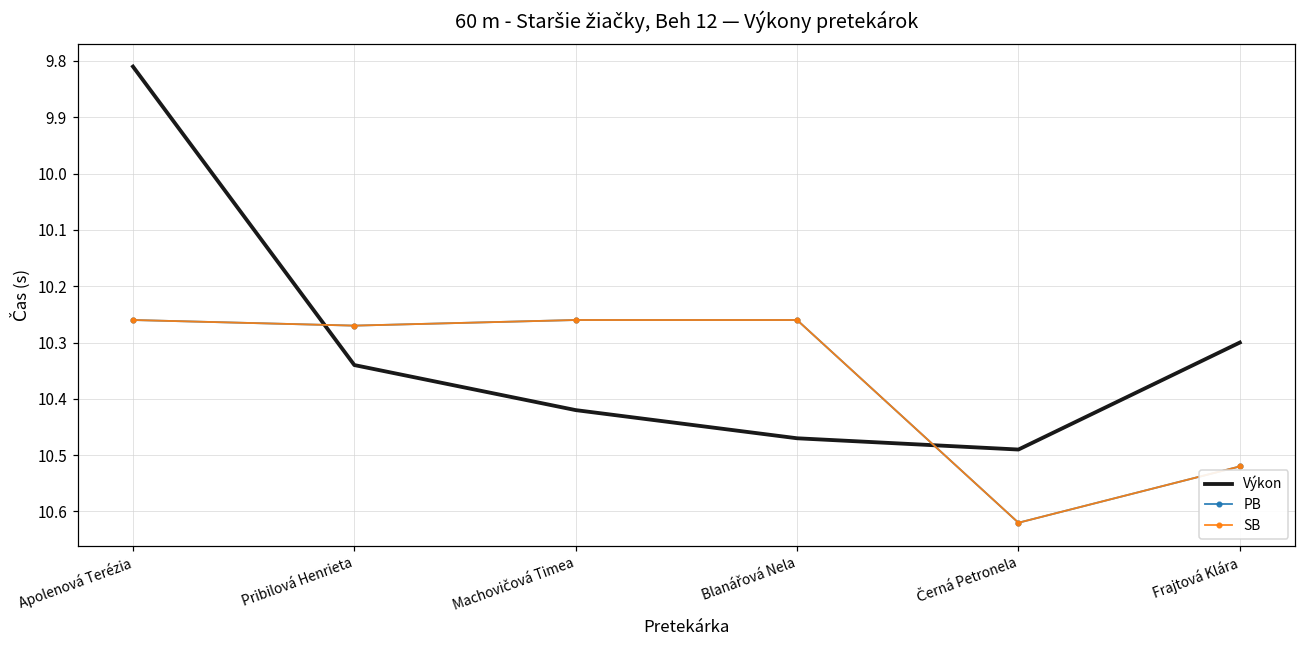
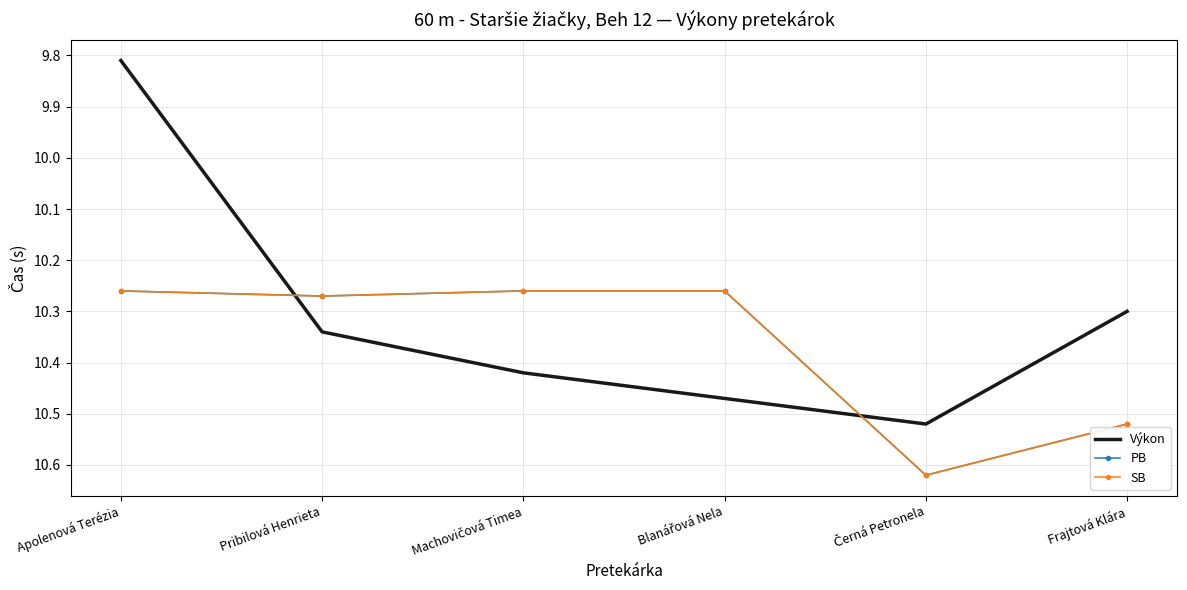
Výkon, Černá Petronela: 10.49 -> 10.52
